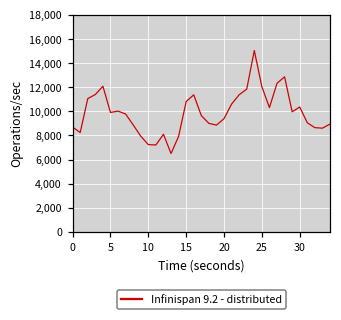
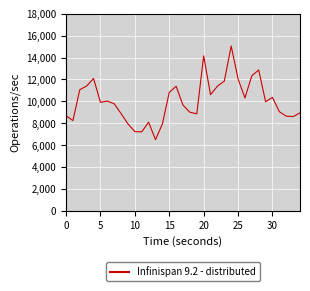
20: 9,400 -> 14,200
